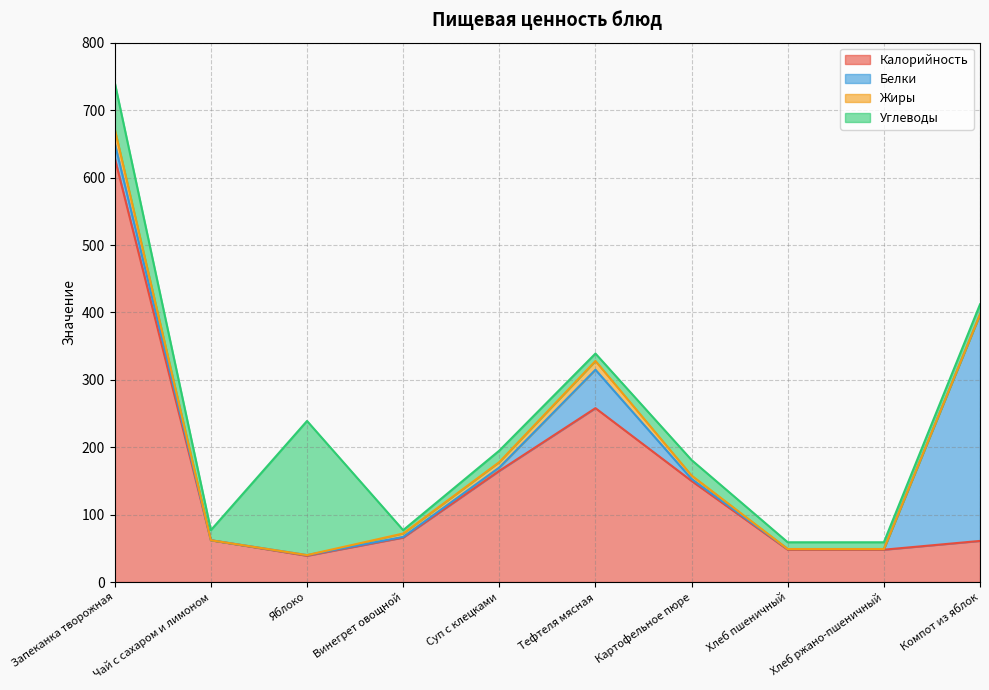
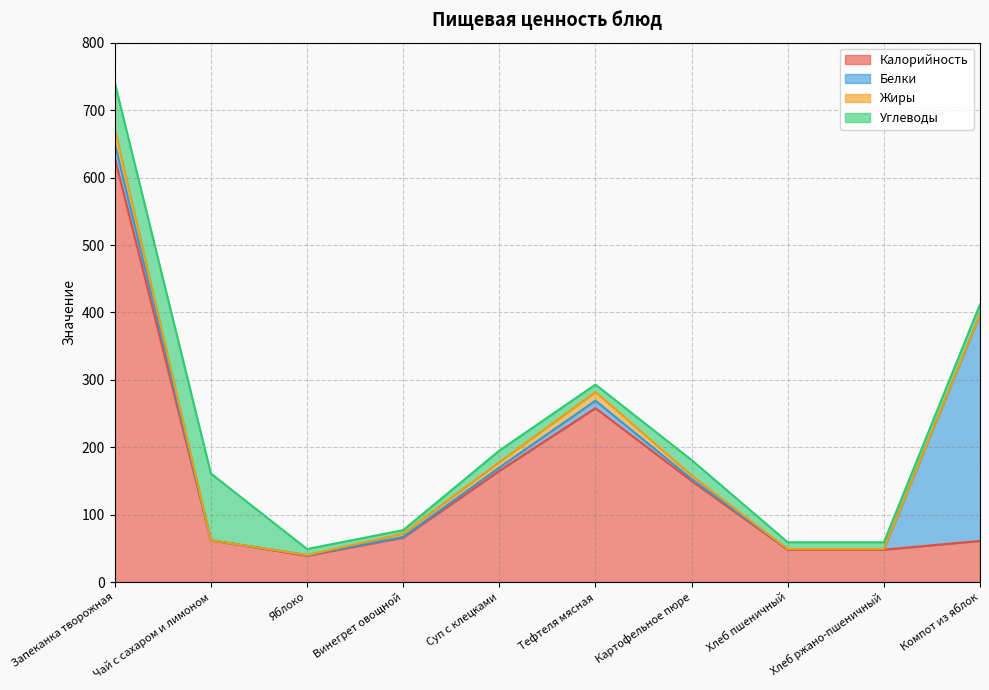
Углеводы, Чай с сахаром и лимоном: 20 -> 100
Углеводы, Яблоко: 200 -> 10
Белки, Тефтеля мясная: 60 -> 10
